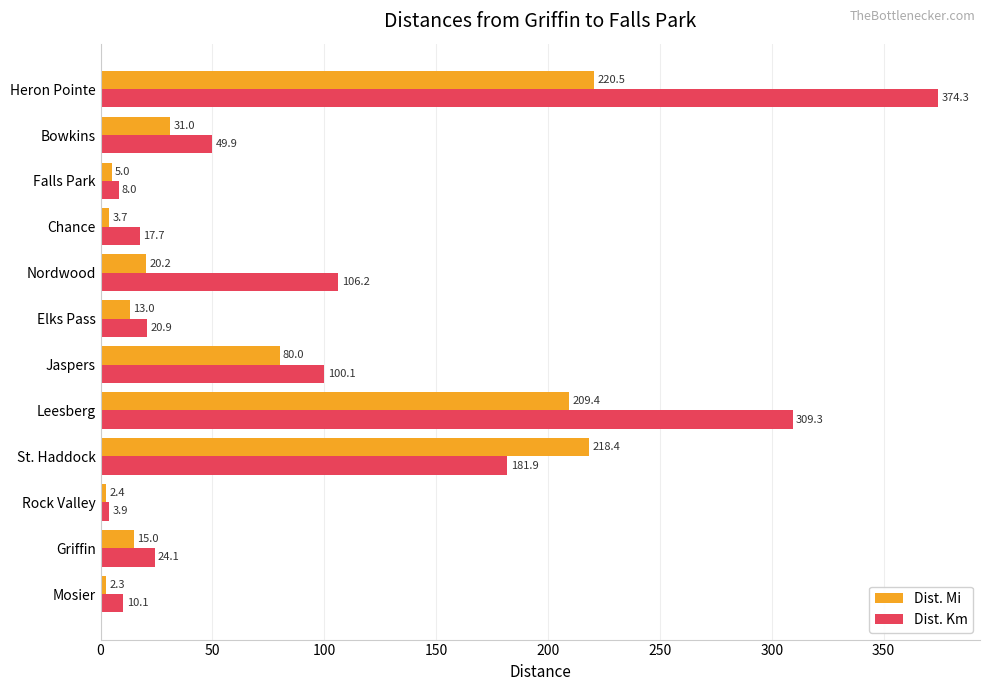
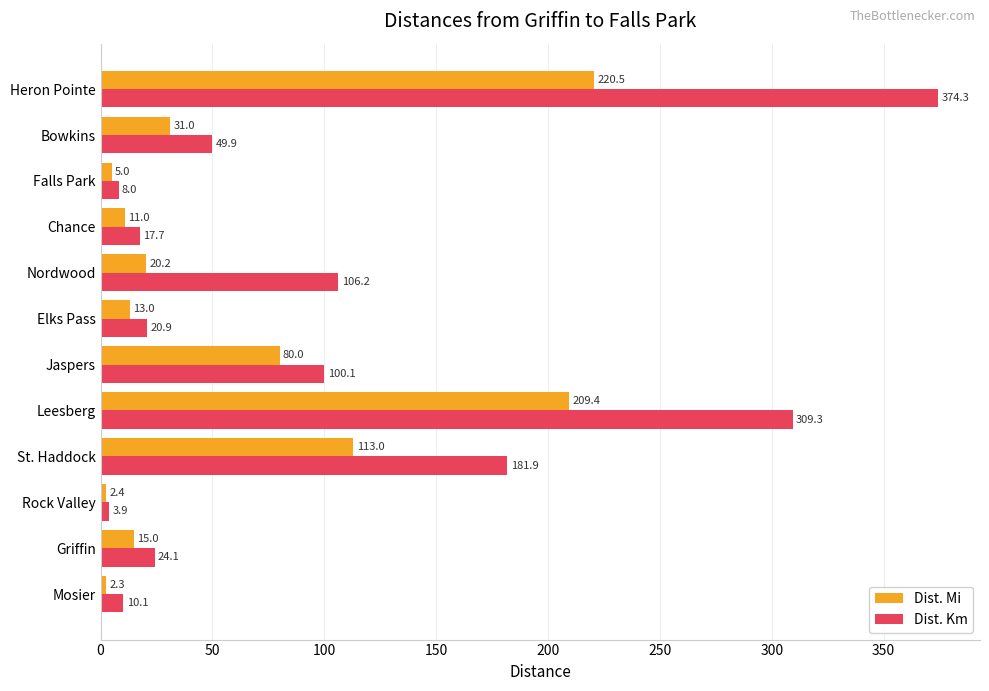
Dist. Mi, Chance: 3.7 -> 11.0
Dist. Mi, St. Haddock: 218.4 -> 113.0
